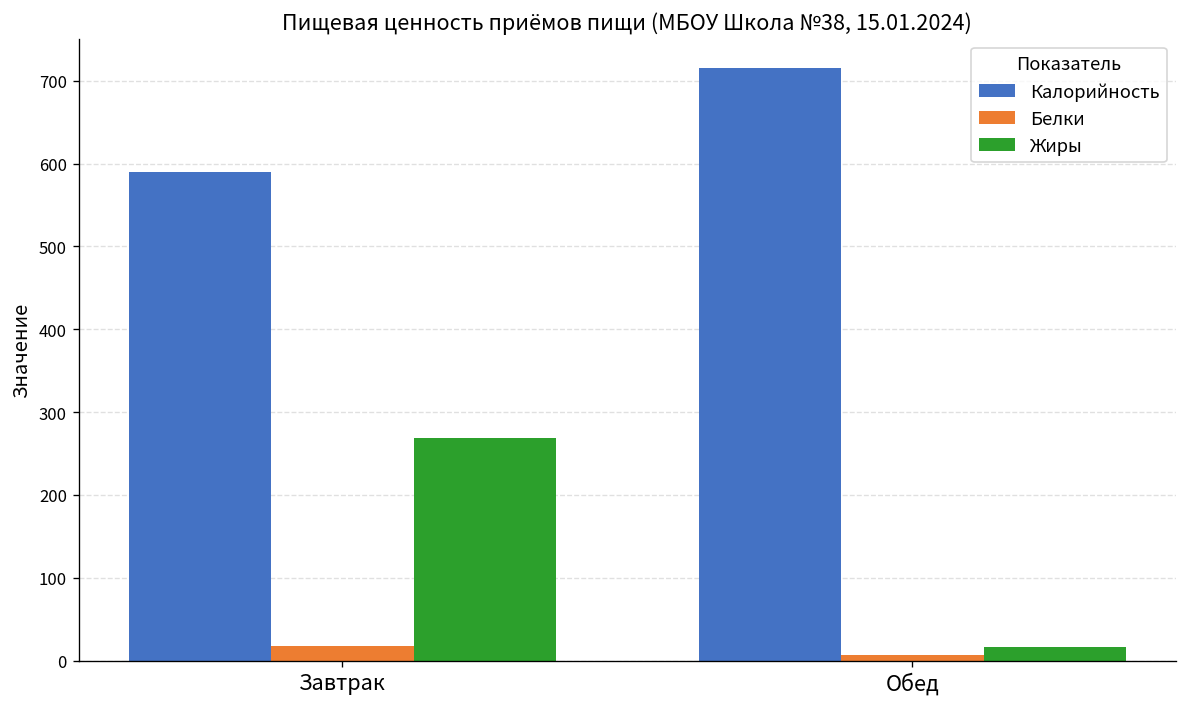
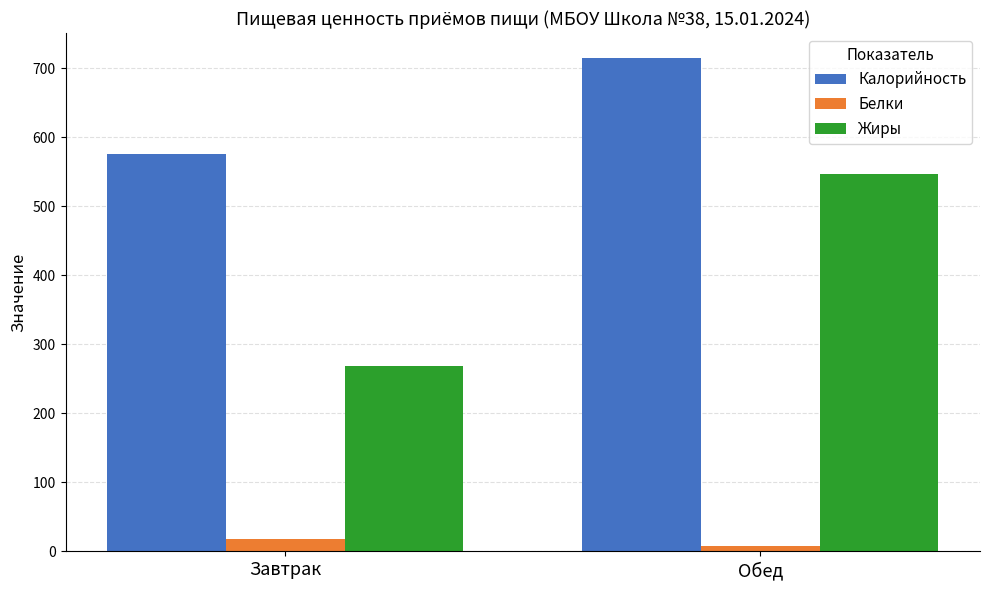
Калорийность, Завтрак: 590 -> 580
Жиры, Обед: 20 -> 550
